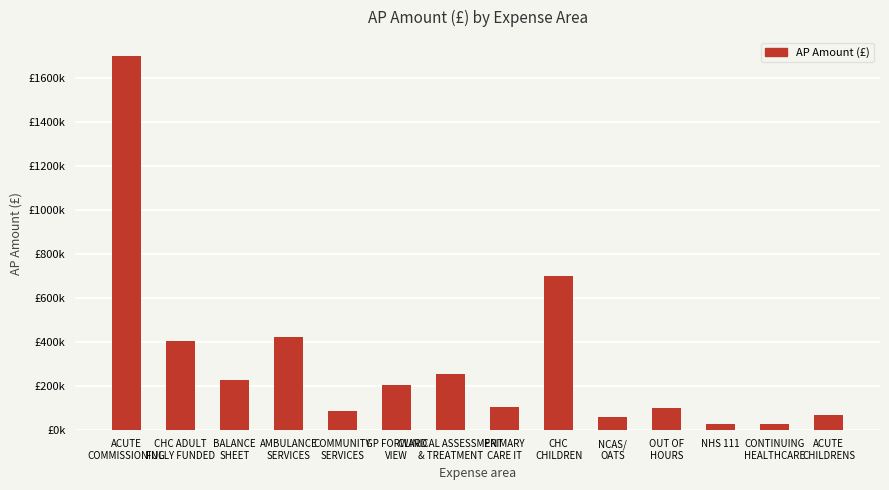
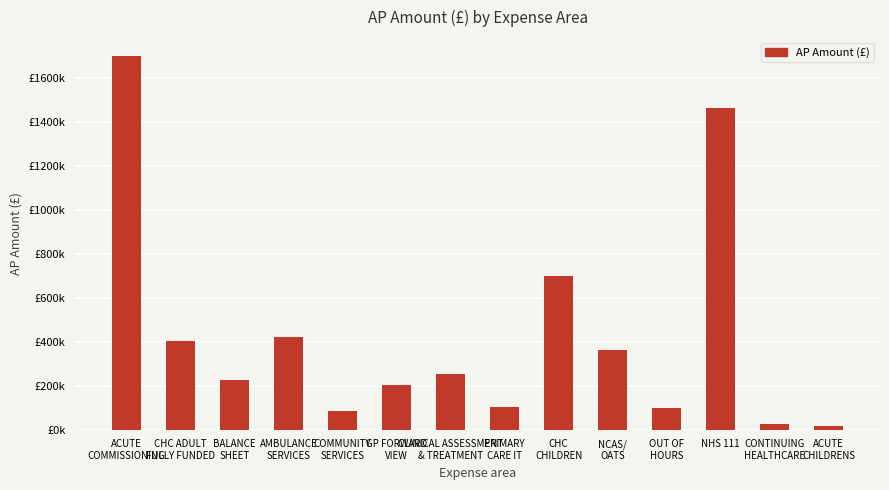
NCAS/ OATS: £60000 -> £360000
NHS 111: £30000 -> £1470000
ACUTE CHILDRENS: £70000 -> £20000
